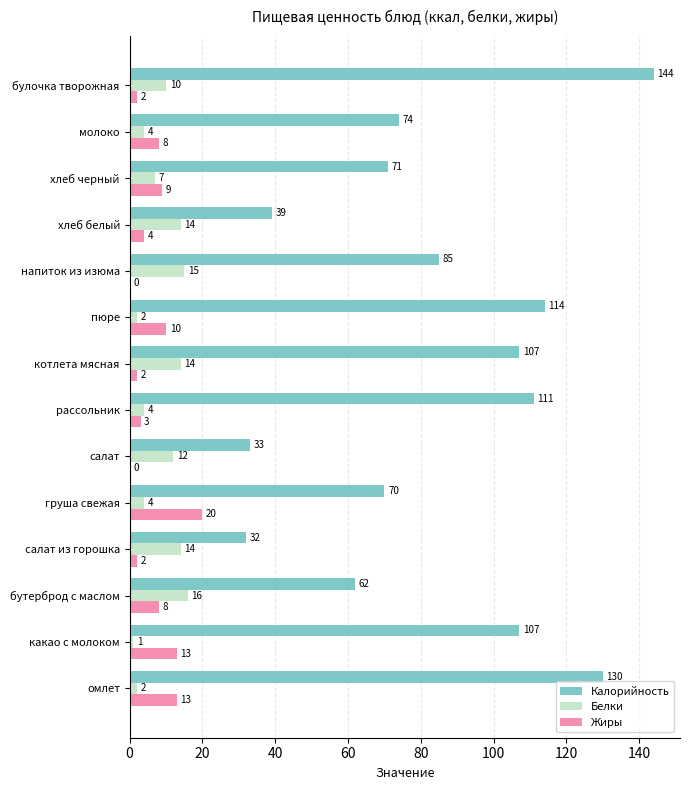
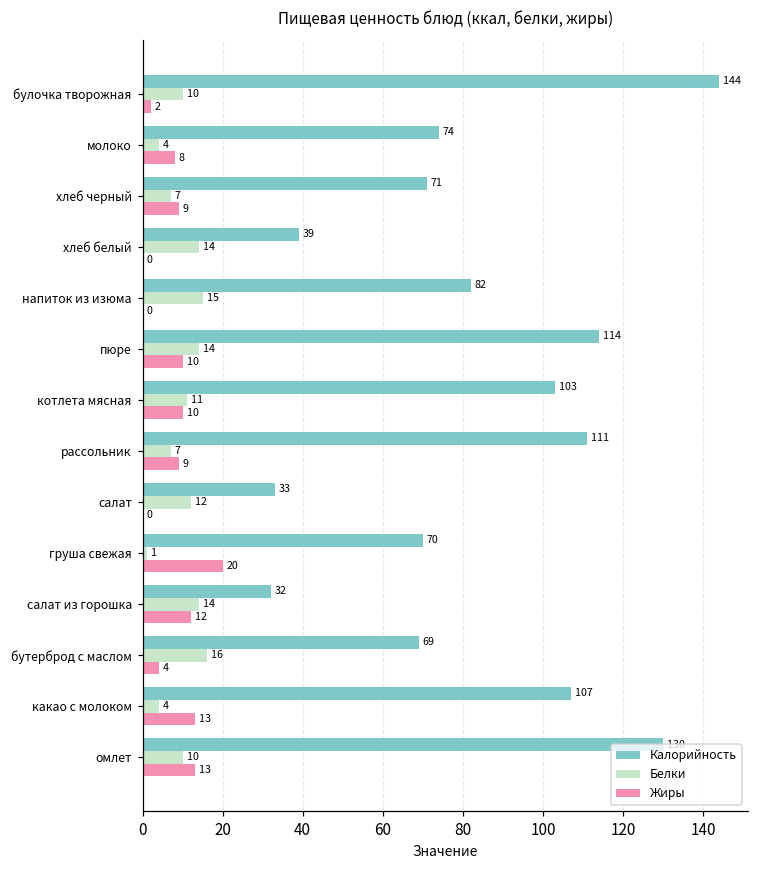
Жиры, хлеб белый: 4 -> 0
Калорийность, напиток из изюма: 85 -> 82
Белки, пюре: 2 -> 14
Калорийность, котлета мясная: 107 -> 103
Белки, котлета мясная: 14 -> 11
Жиры, котлета мясная: 2 -> 10
Белки, рассольник: 4 -> 7
Жиры, рассольник: 3 -> 9
Белки, груша свежая: 4 -> 1
Жиры, салат из горошка: 2 -> 12
Калорийность, бутерброд с маслом: 62 -> 69
Жиры, бутерброд с маслом: 8 -> 4
Белки, какао с молоком: 1 -> 4
Белки, омлет: 2 -> 10
